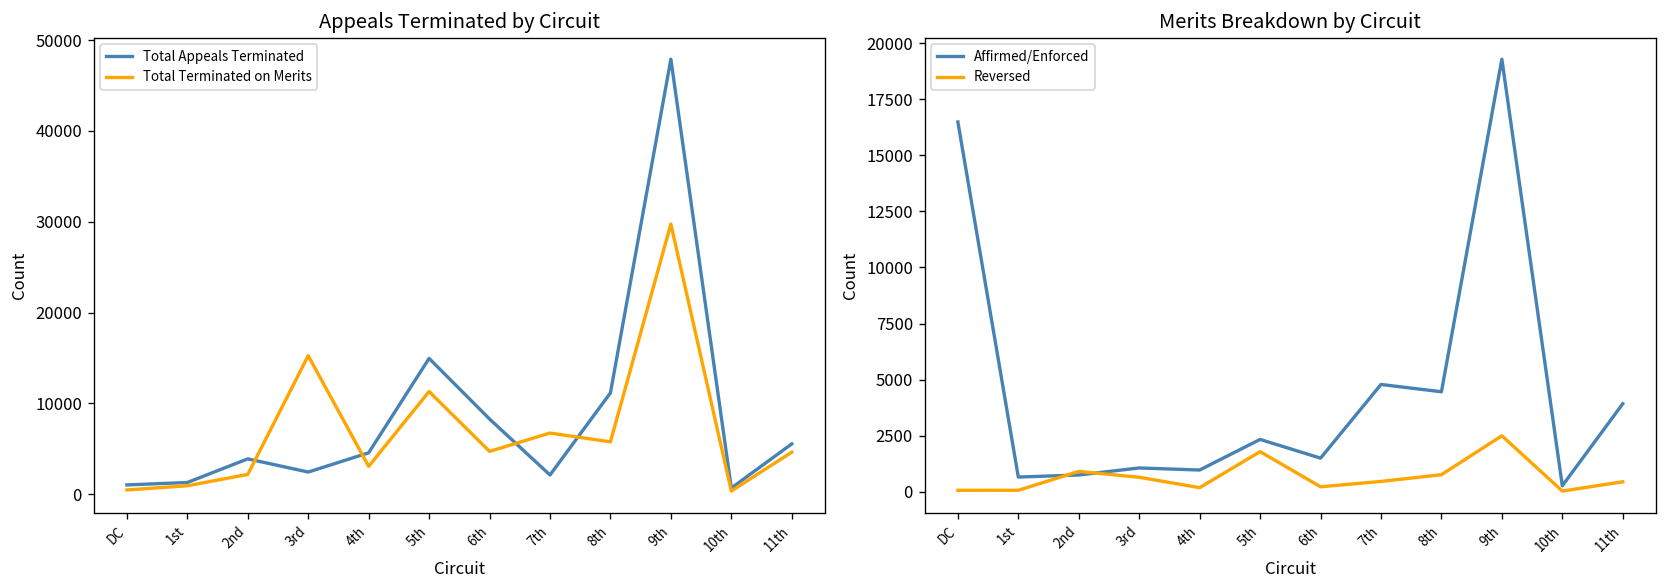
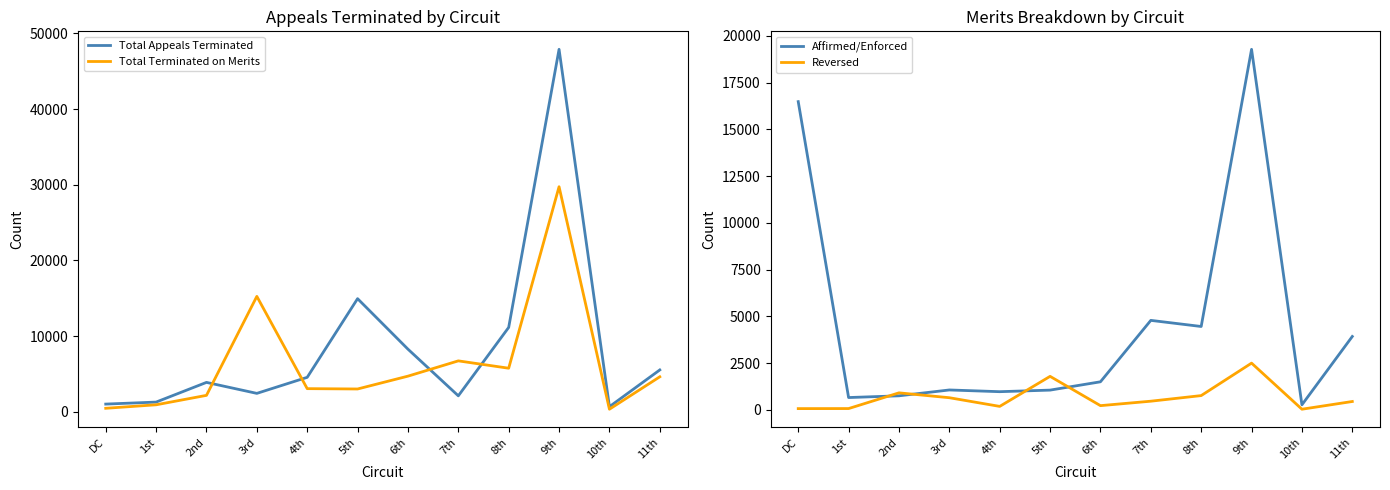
Appeals Terminated by Circuit, Total Terminated on Merits, 5th: 11000 -> 3000
Merits Breakdown by Circuit, Affirmed/Enforced, 5th: 2300 -> 1100
